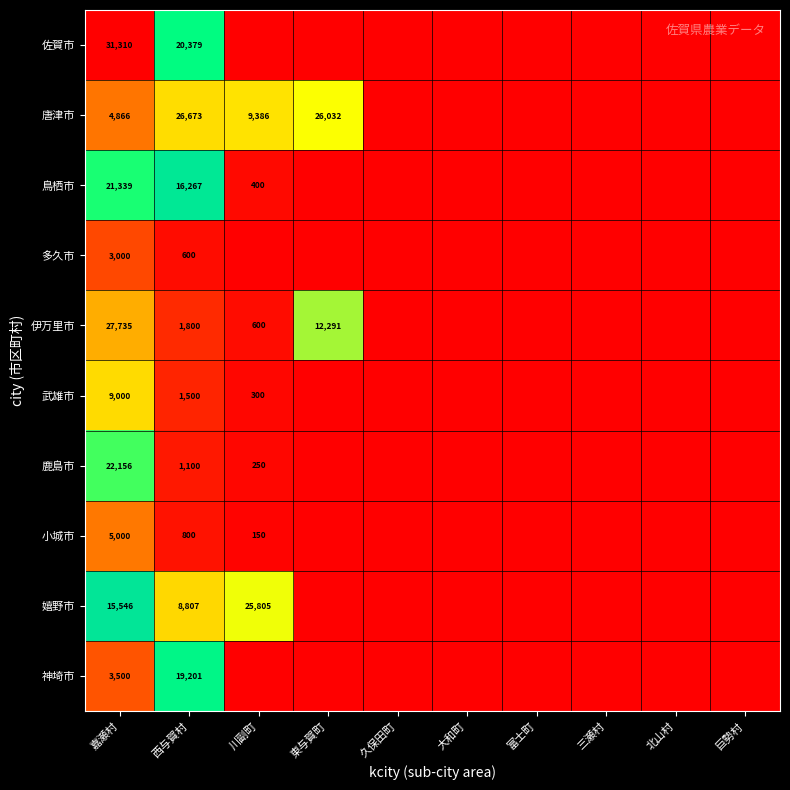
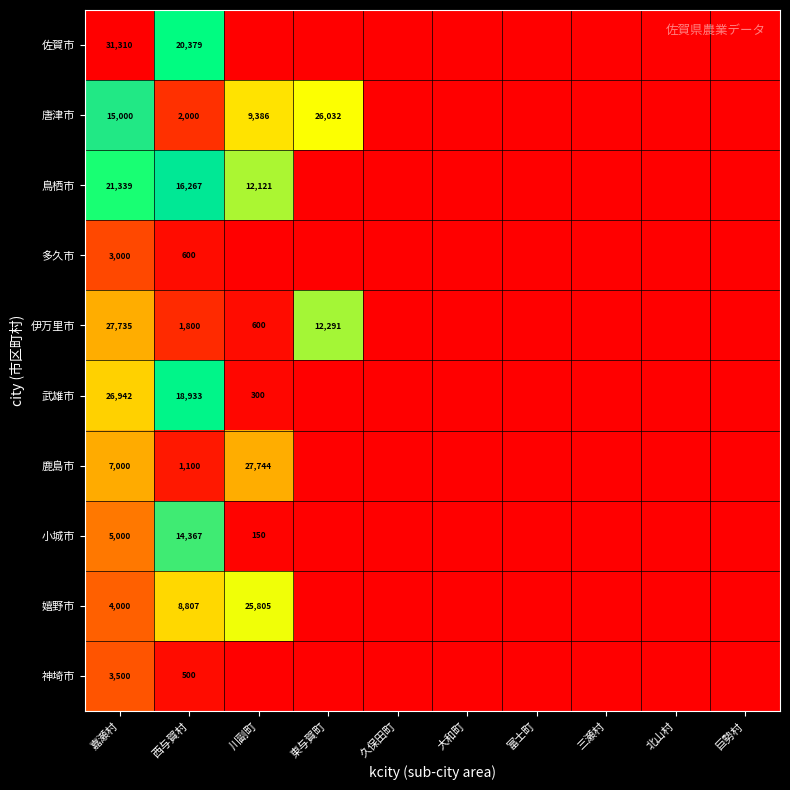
唐津市, 嘉瀬村: 4,866 -> 15,000
唐津市, 西与賀村: 26,673 -> 2,000
鳥栖市, 川副町: 400 -> 12,121
武雄市, 嘉瀬村: 9,000 -> 26,942
武雄市, 西与賀村: 1,500 -> 18,933
鹿島市, 嘉瀬村: 22,156 -> 7,000
鹿島市, 川副町: 250 -> 27,744
小城市, 西与賀村: 800 -> 14,367
嬉野市, 嘉瀬村: 15,546 -> 4,000
神埼市, 西与賀村: 19,201 -> 500
